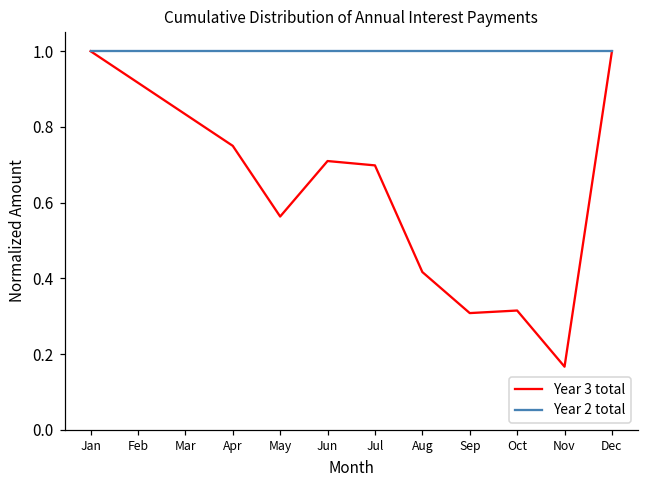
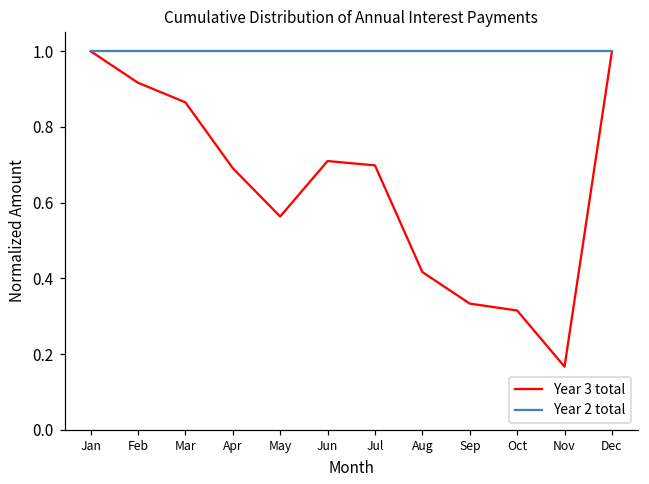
Year 3 total, Mar: 0.83 -> 0.86
Year 3 total, Apr: 0.75 -> 0.69
Year 3 total, Sep: 0.31 -> 0.33
